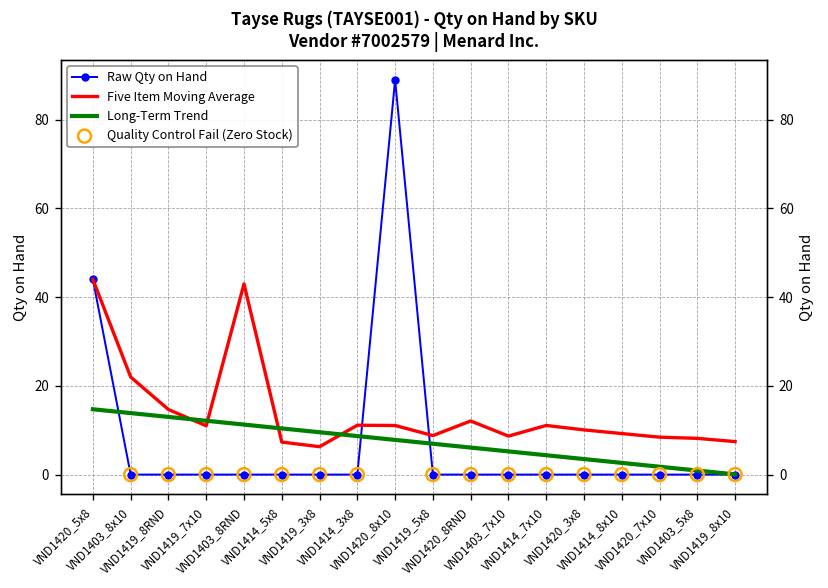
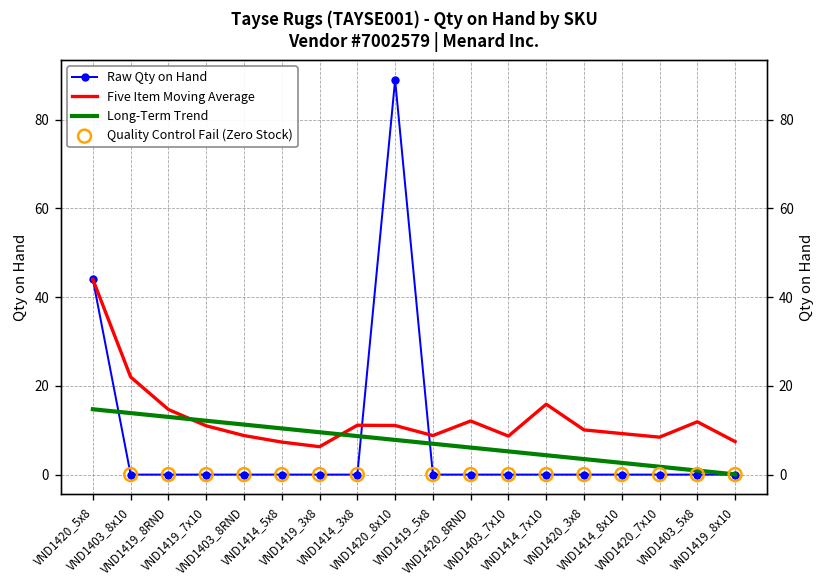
Five Item Moving Average, VND1403_8RND: 43 -> 9
Five Item Moving Average, VND1414_7x10: 11 -> 16
Five Item Moving Average, VND1403_5x8: 8 -> 12
